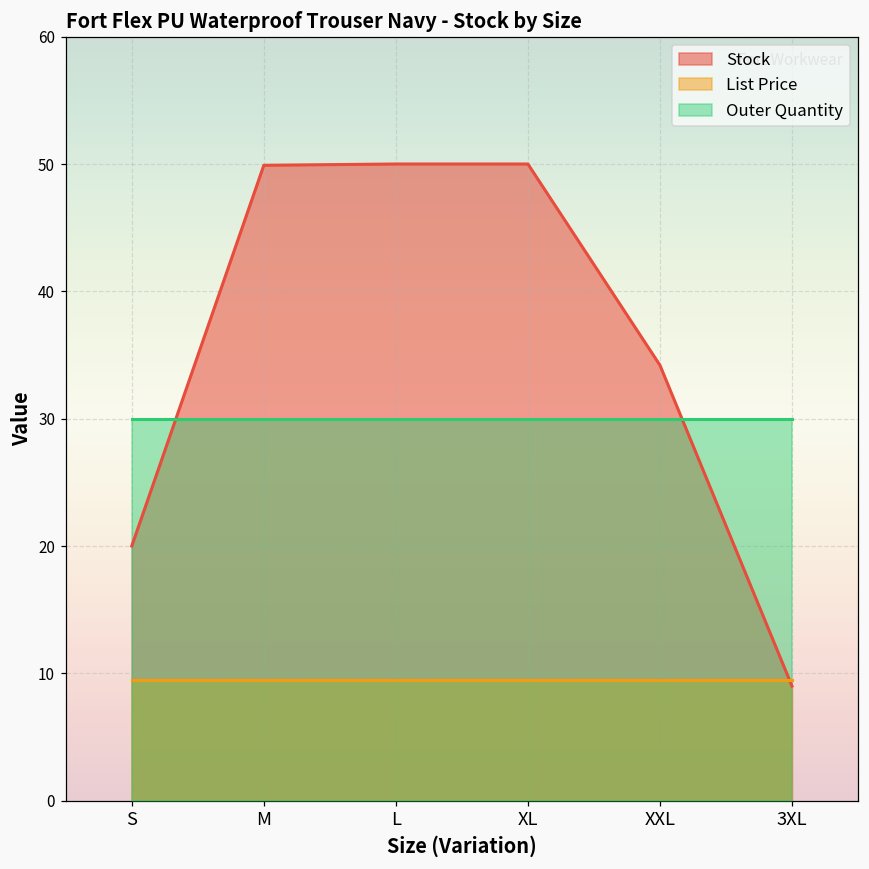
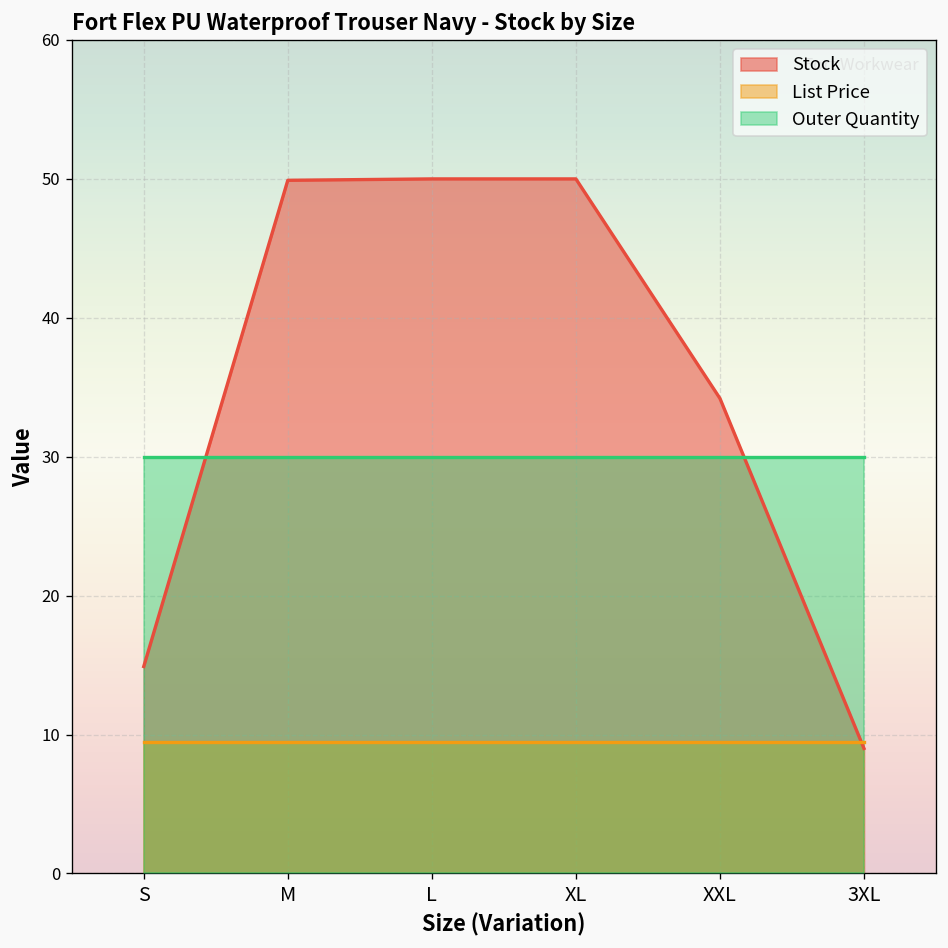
Stock, S: 20.0 -> 14.9
